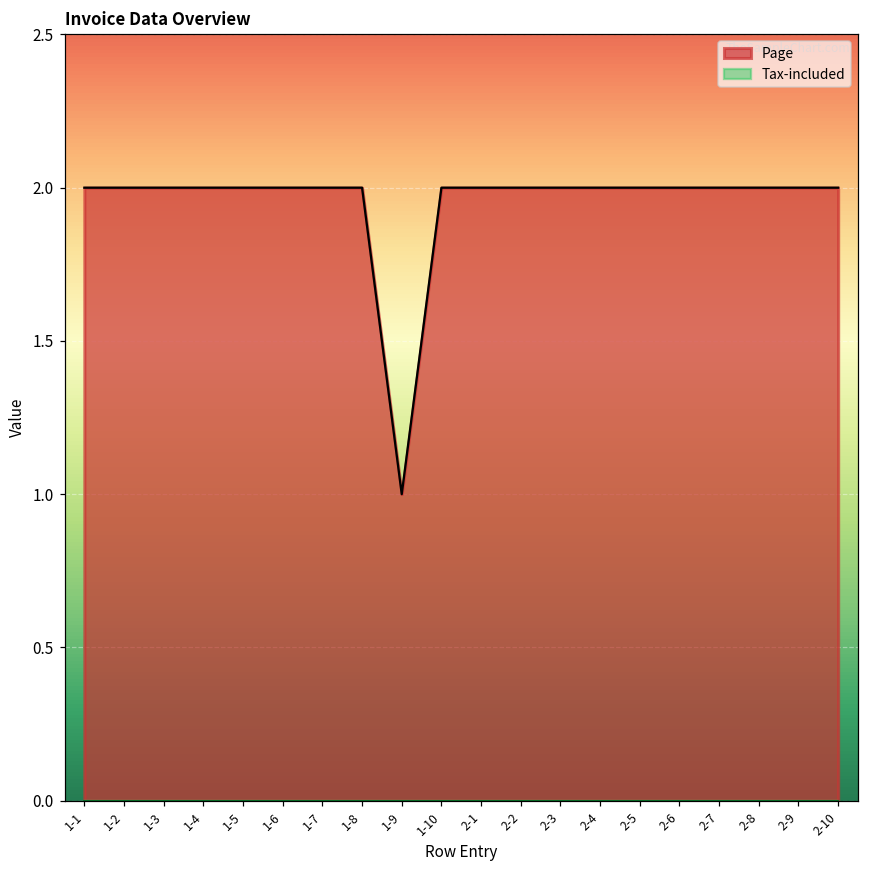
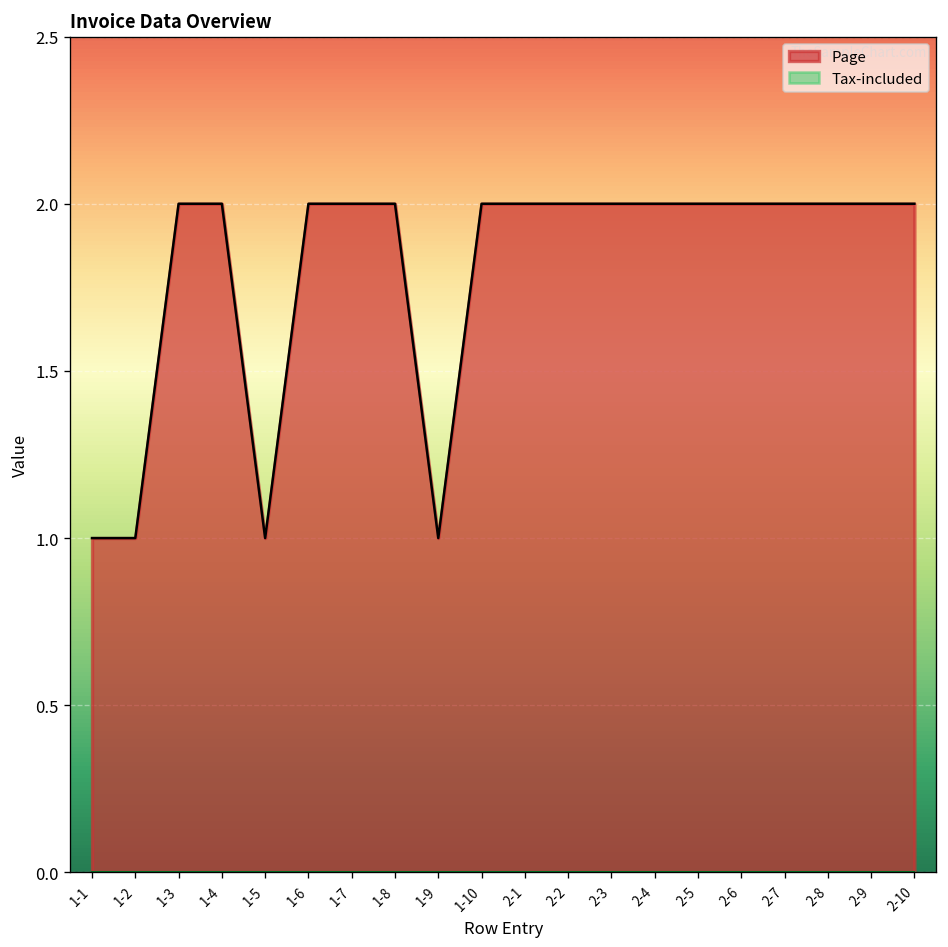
Page, 1-1: 2 -> 1
Page, 1-2: 2 -> 1
Page, 1-5: 2 -> 1
